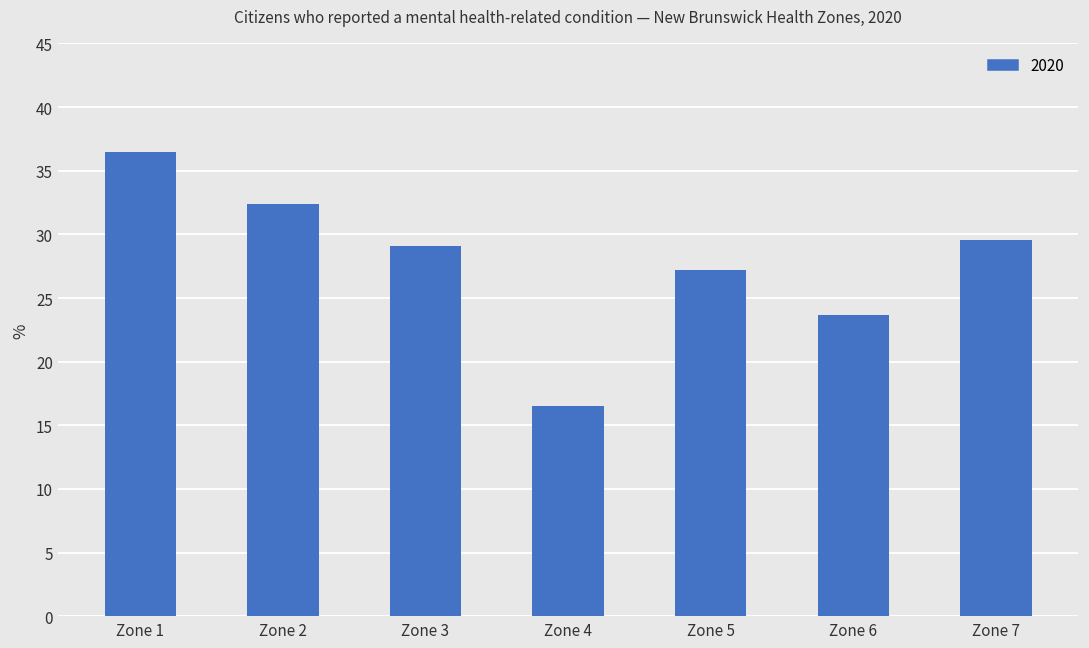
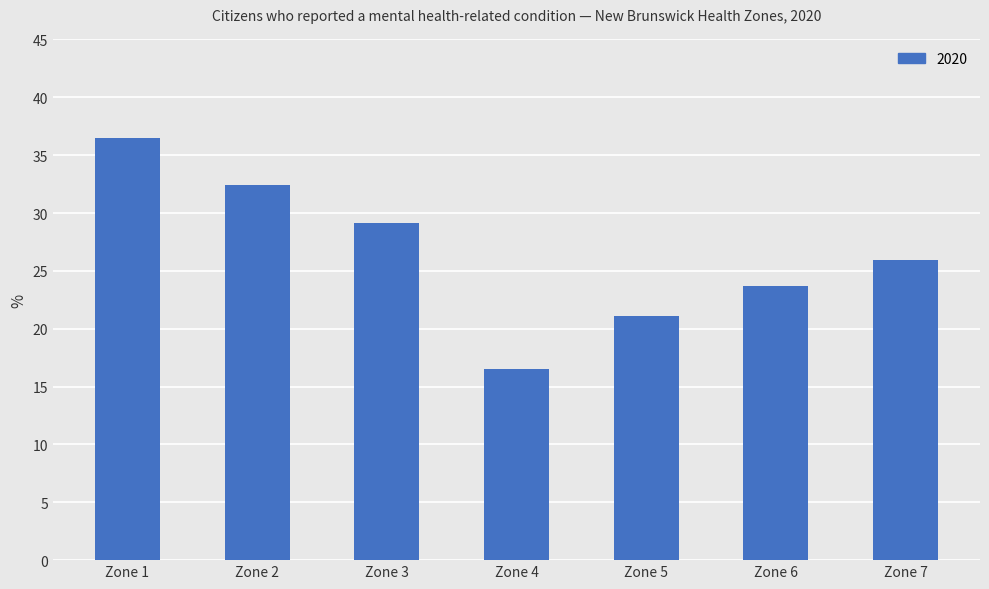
Zone 5: 27.2 -> 21.1
Zone 7: 29.5 -> 25.9
